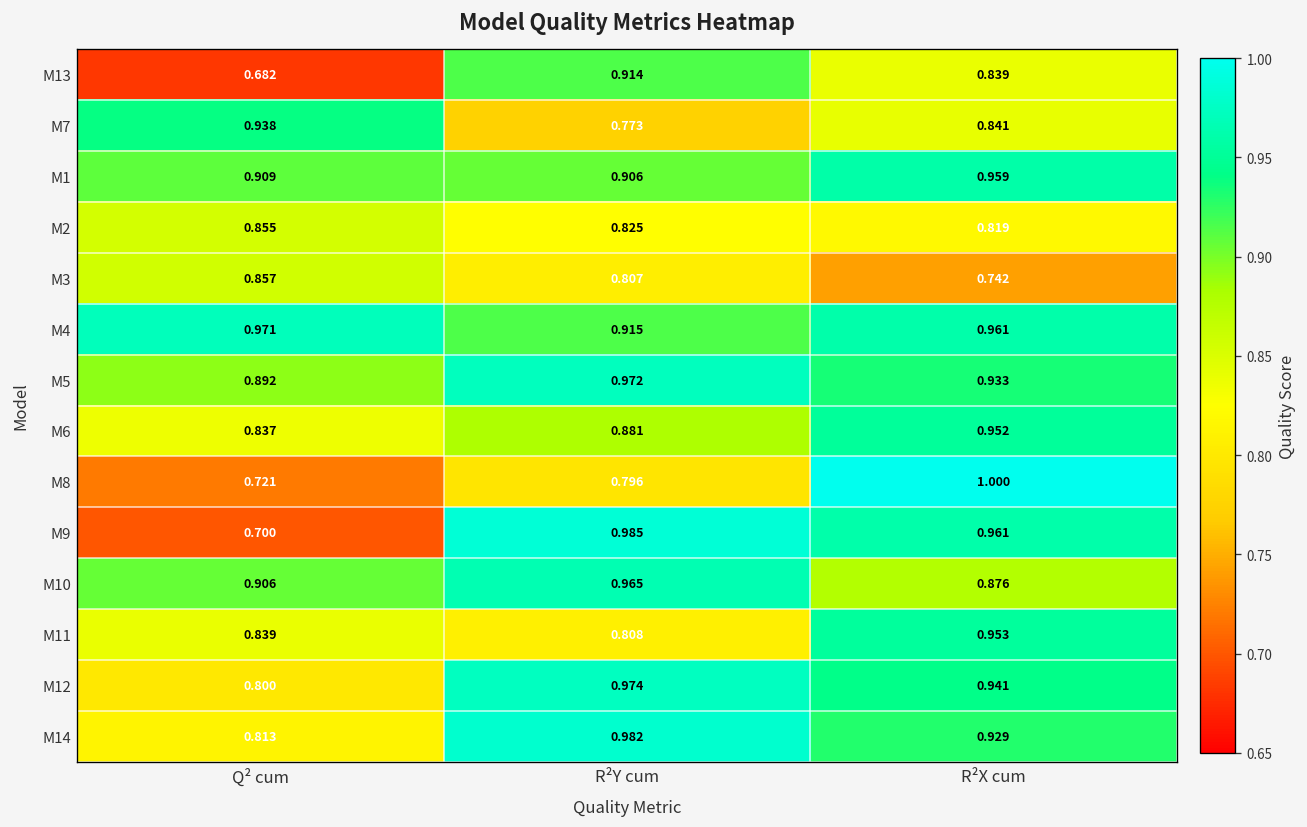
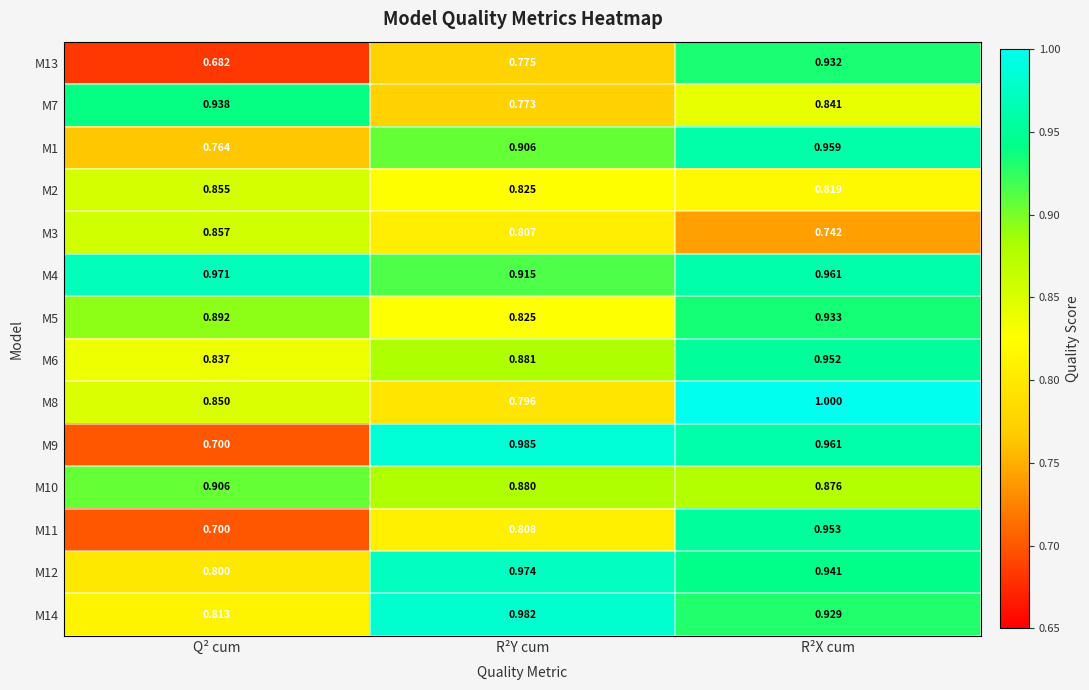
M13, R²Y cum: 0.914 -> 0.775
M13, R²X cum: 0.839 -> 0.932
M1, Q² cum: 0.909 -> 0.764
M5, R²Y cum: 0.972 -> 0.825
M8, Q² cum: 0.721 -> 0.850
M10, R²Y cum: 0.965 -> 0.880
M11, Q² cum: 0.839 -> 0.700
